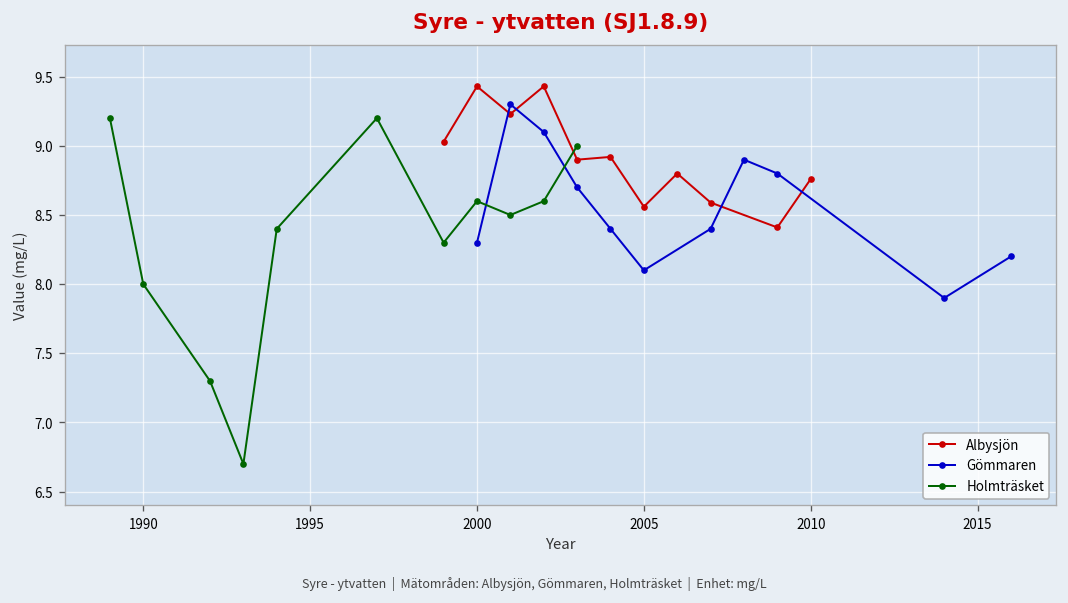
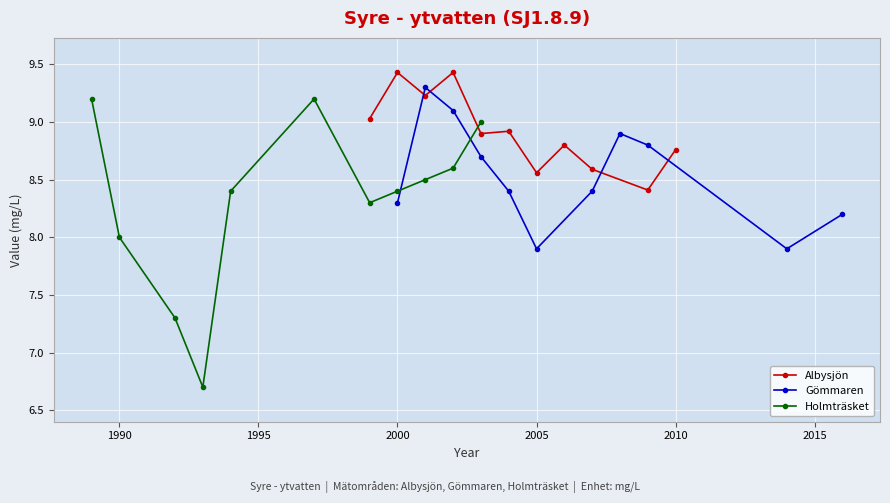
Holmträsket, 2000: 8.6 -> 8.4
Gömmaren, 2005: 8.1 -> 7.9
